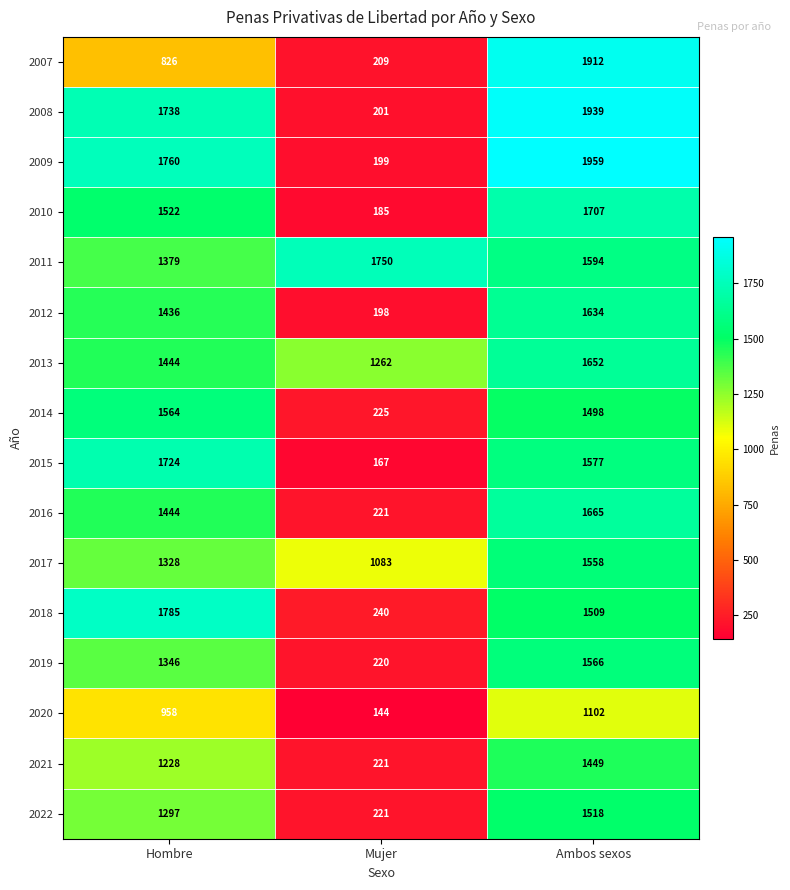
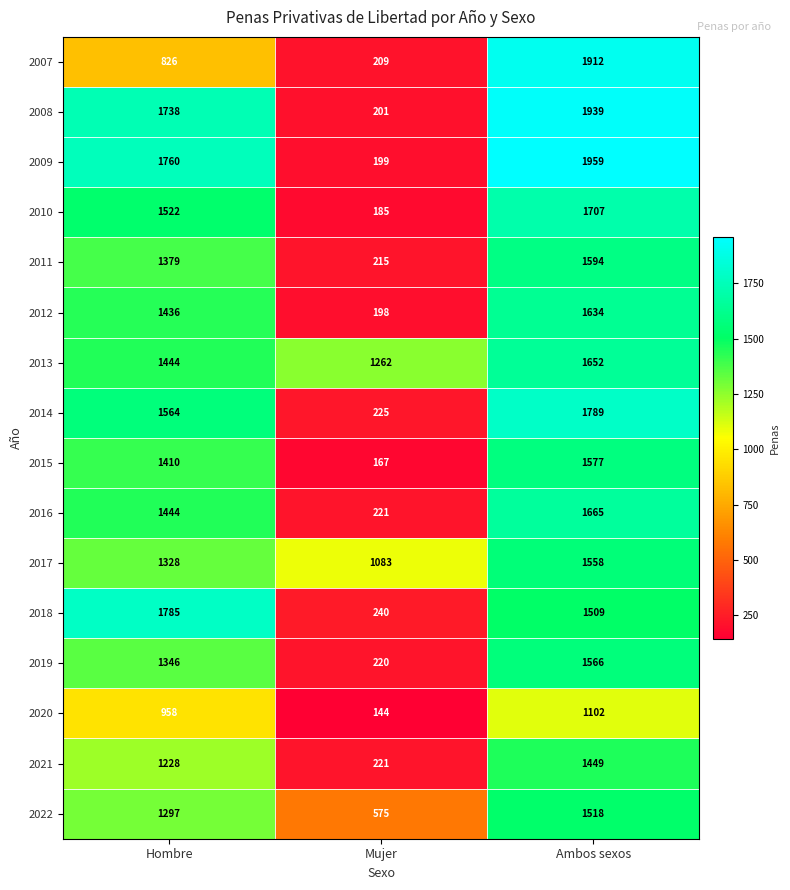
2011, Mujer: 1750 -> 215
2014, Ambos sexos: 1498 -> 1789
2015, Hombre: 1724 -> 1410
2022, Mujer: 221 -> 575
